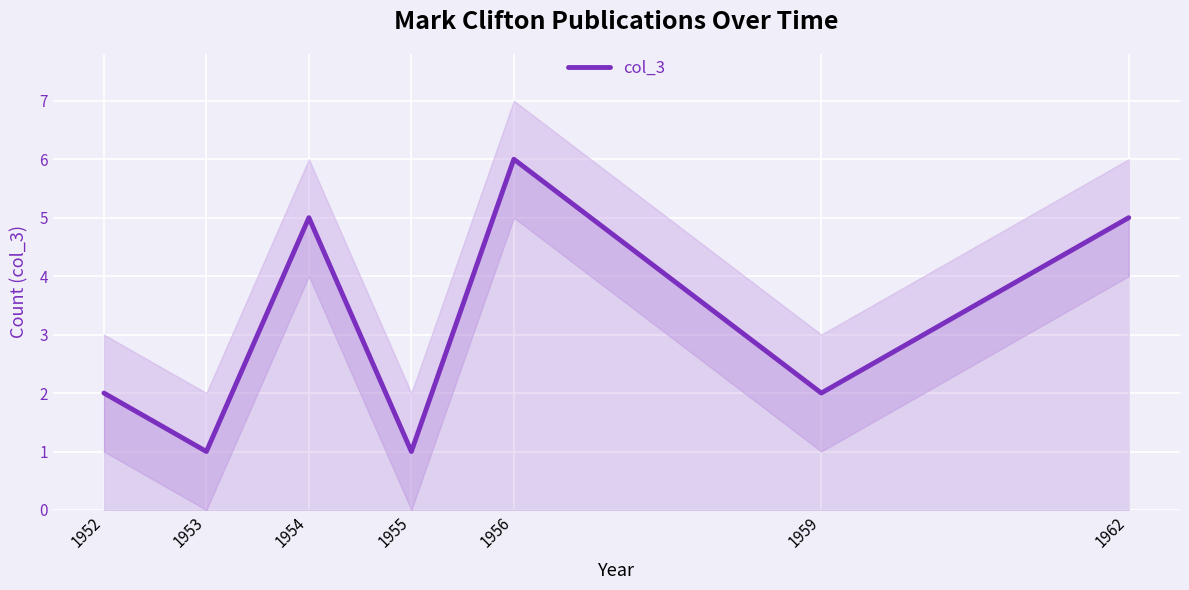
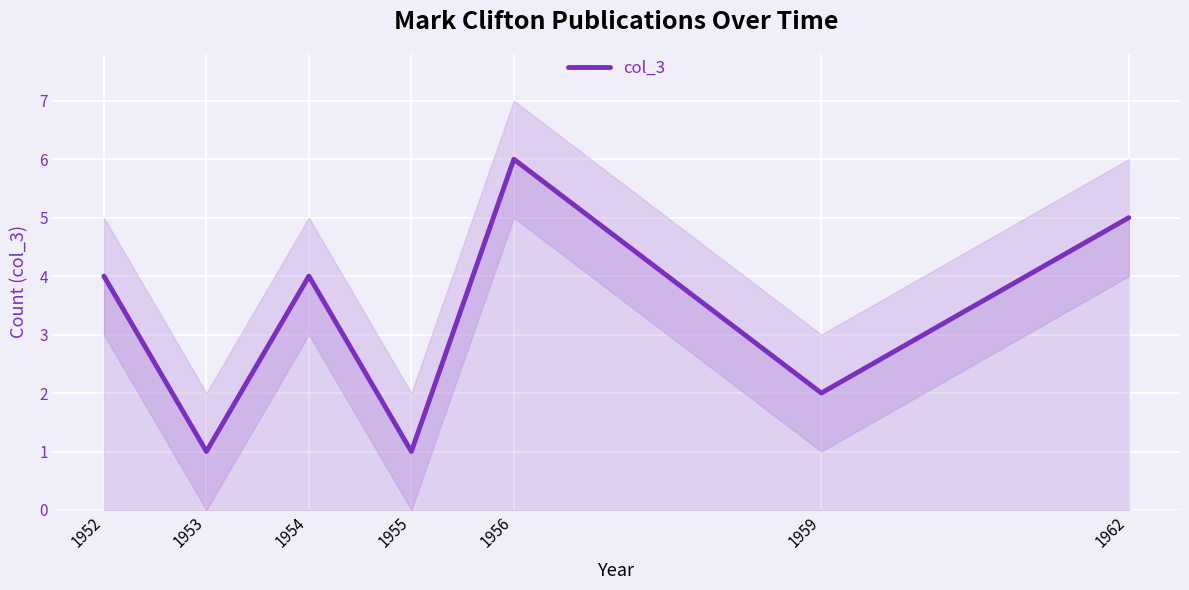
col_3, 1952: 2 -> 4
col_3, 1954: 5 -> 4
